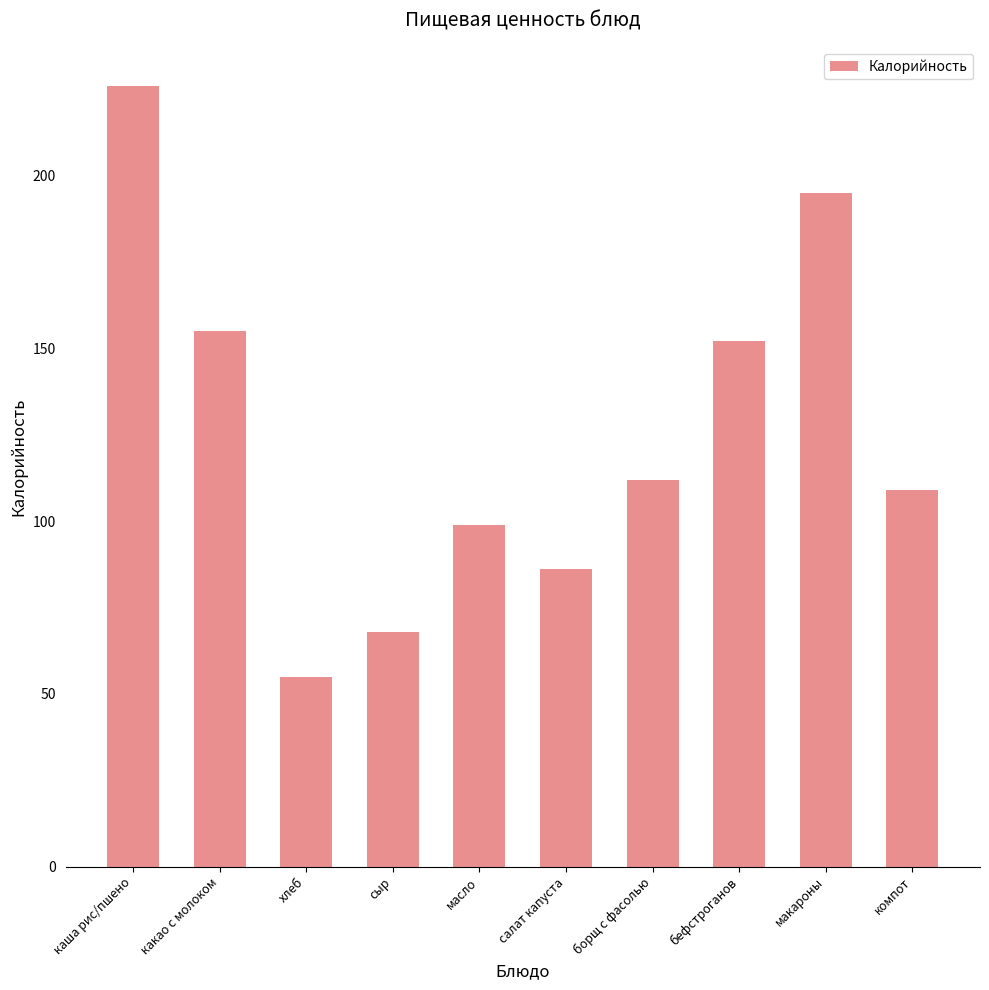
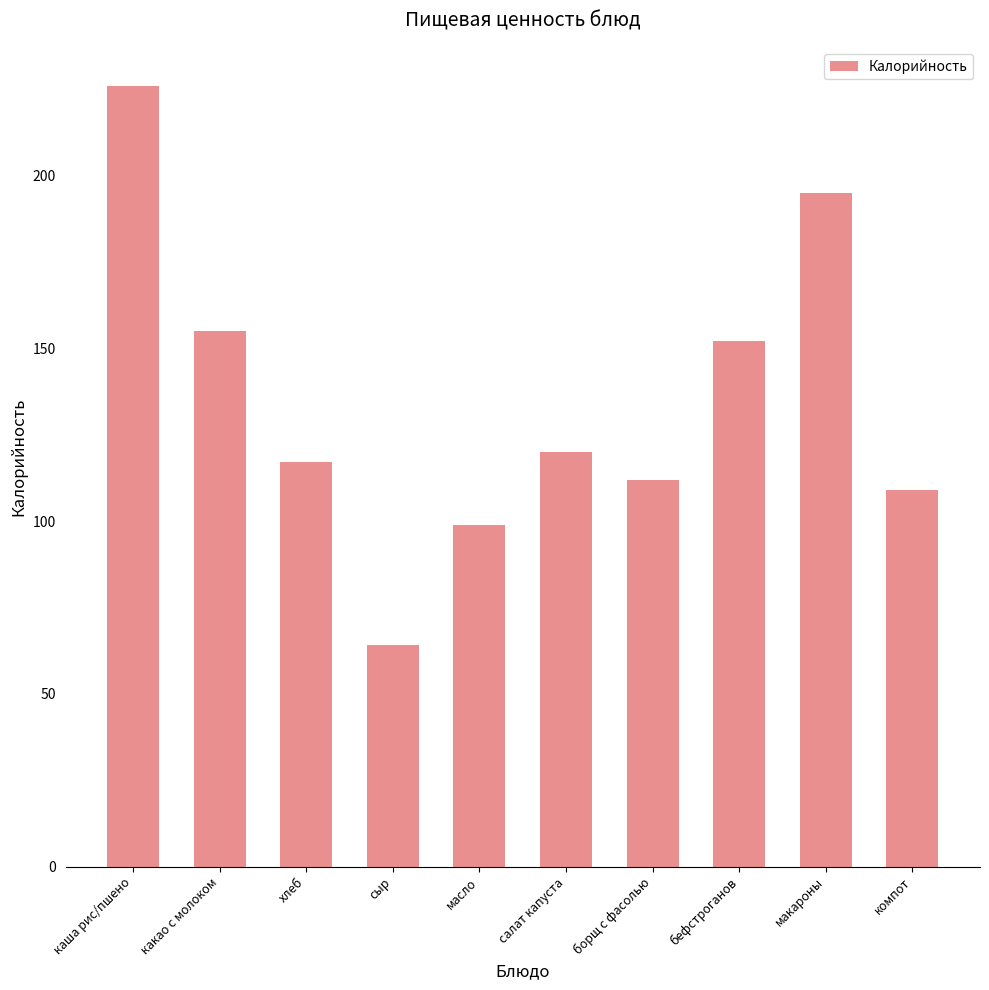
хлеб: 55 -> 117
сыр: 68 -> 64
салат капуста: 86 -> 120
